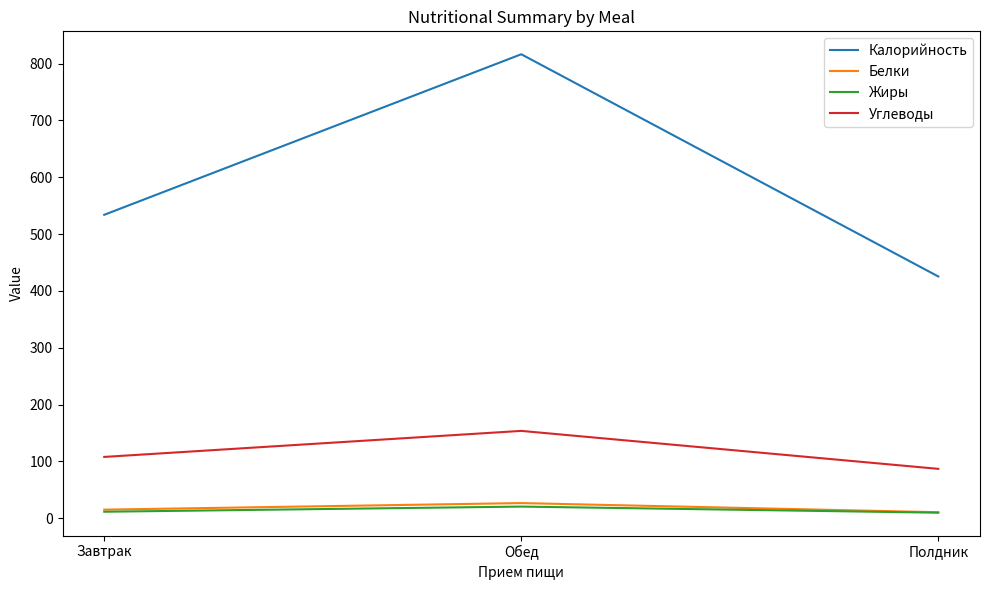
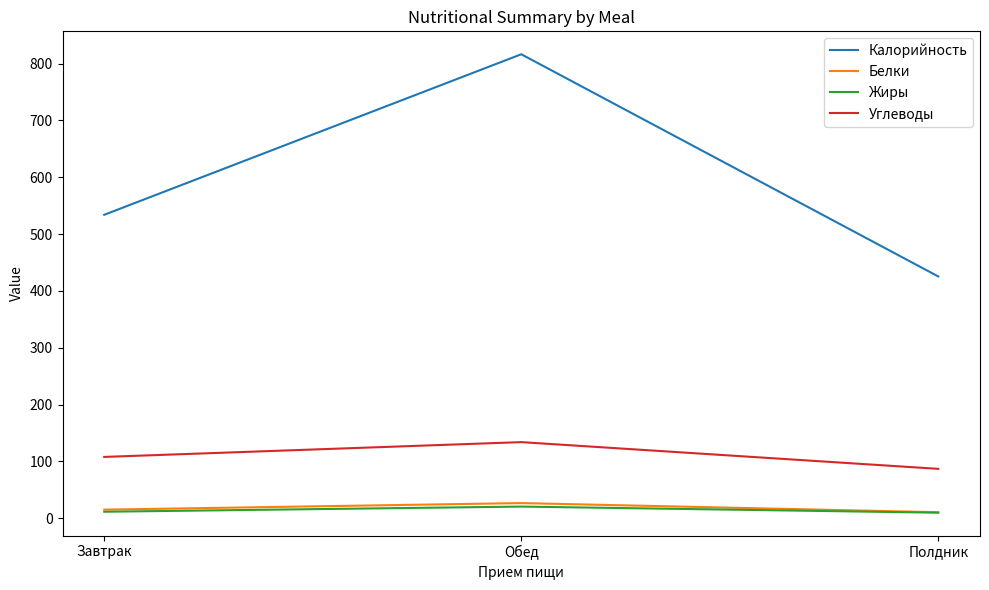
Углеводы, Обед: 150 -> 130
